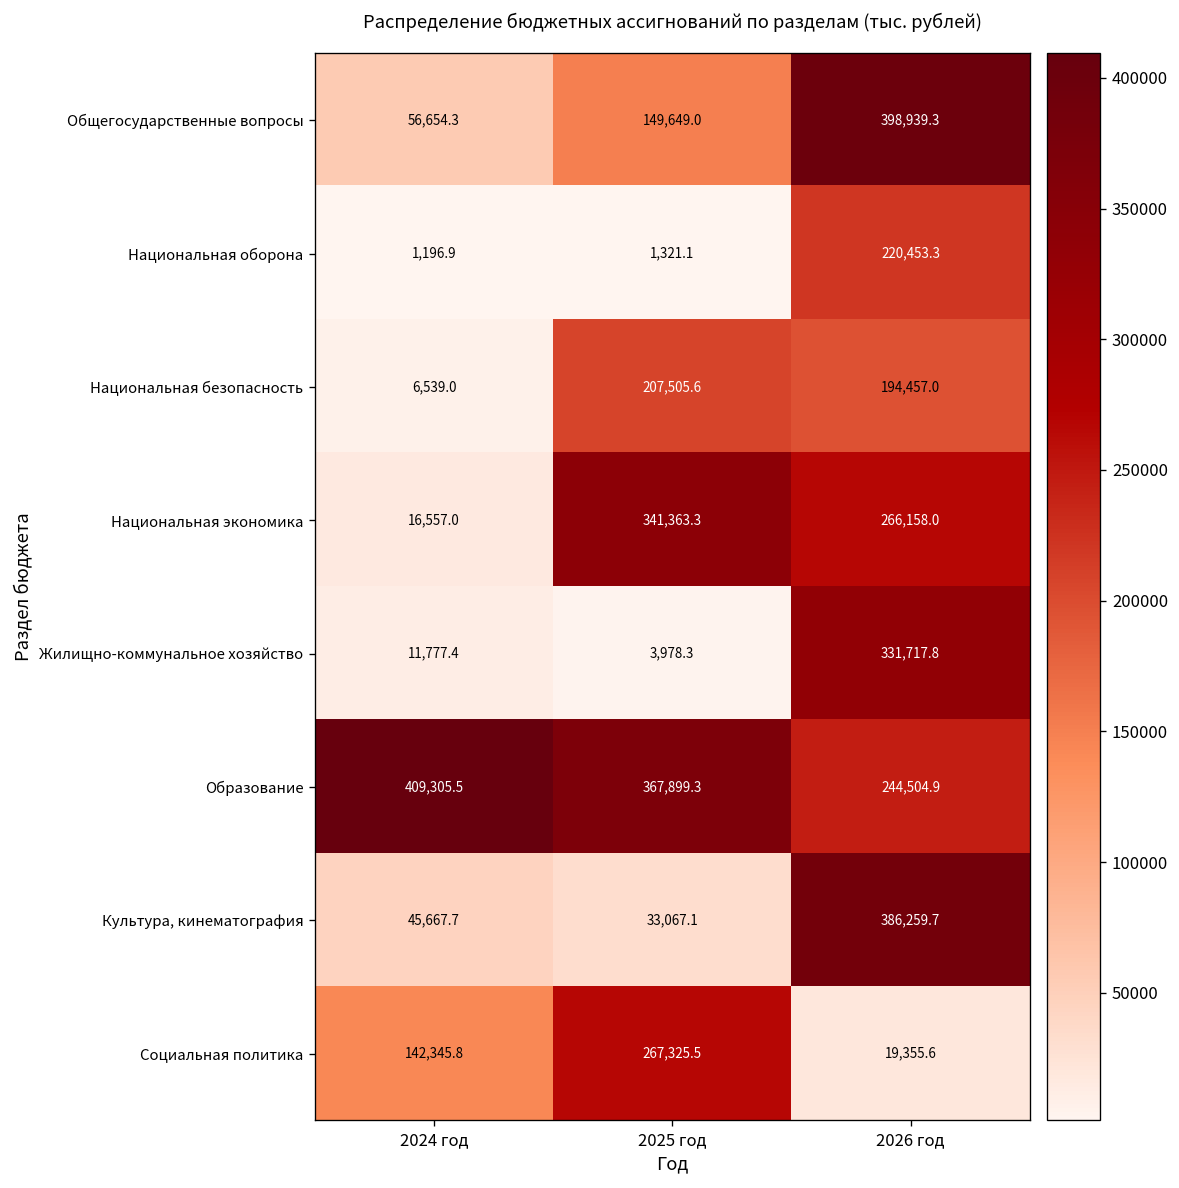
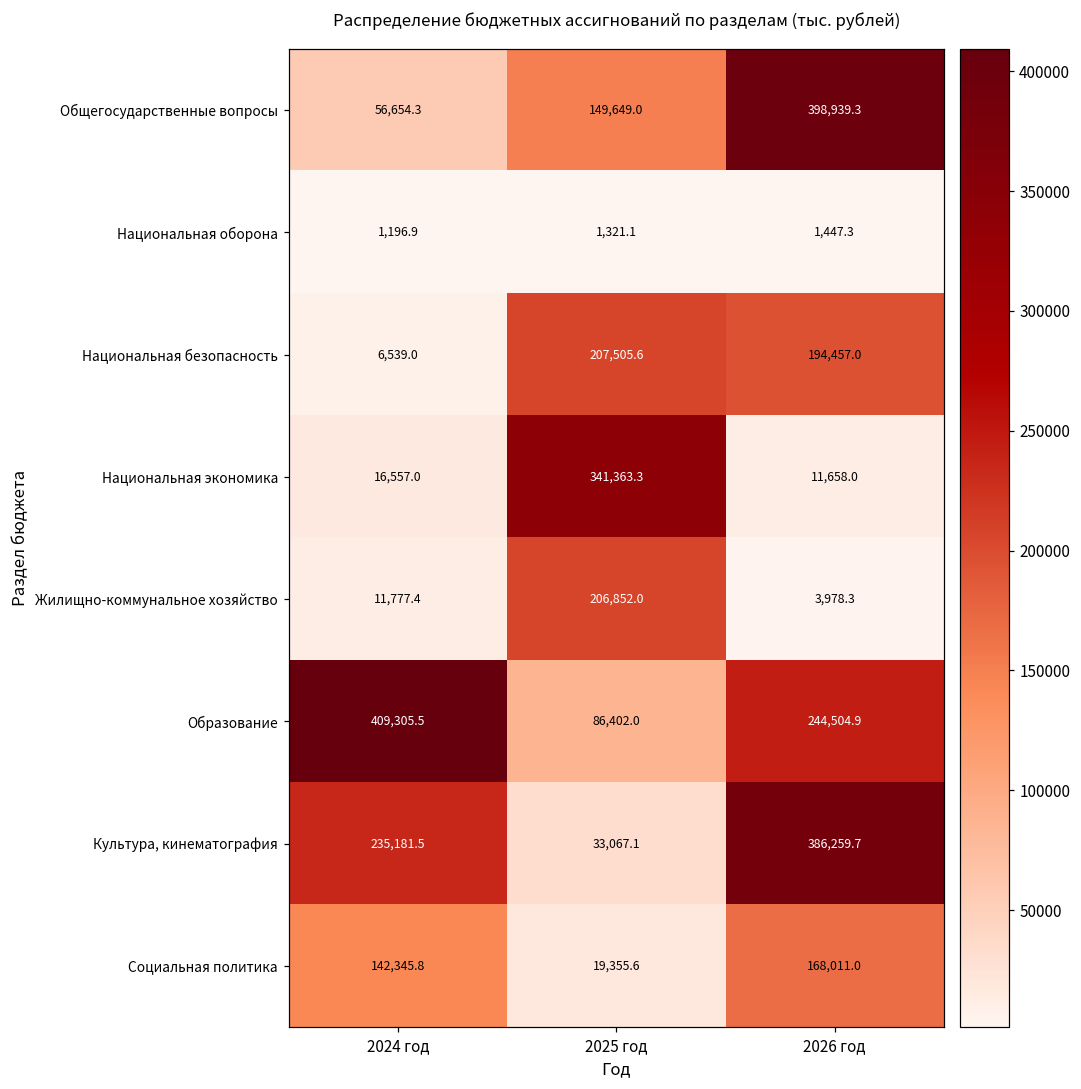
Национальная оборона, 2026 год: 220,453.3 -> 1,447.3
Национальная экономика, 2026 год: 266,158.0 -> 11,658.0
Жилищно-коммунальное хозяйство, 2025 год: 3,978.3 -> 206,852.0
Жилищно-коммунальное хозяйство, 2026 год: 331,717.8 -> 3,978.3
Образование, 2025 год: 367,899.3 -> 86,402.0
Культура, кинематография, 2024 год: 45,667.7 -> 235,181.5
Социальная политика, 2025 год: 267,325.5 -> 19,355.6
Социальная политика, 2026 год: 19,355.6 -> 168,011.0
